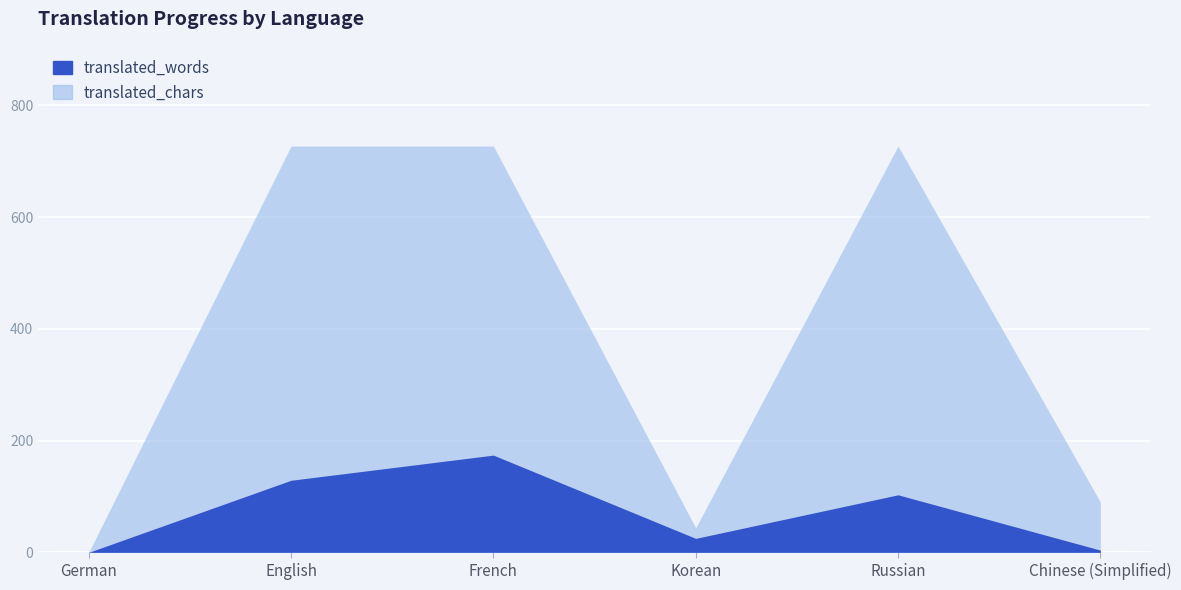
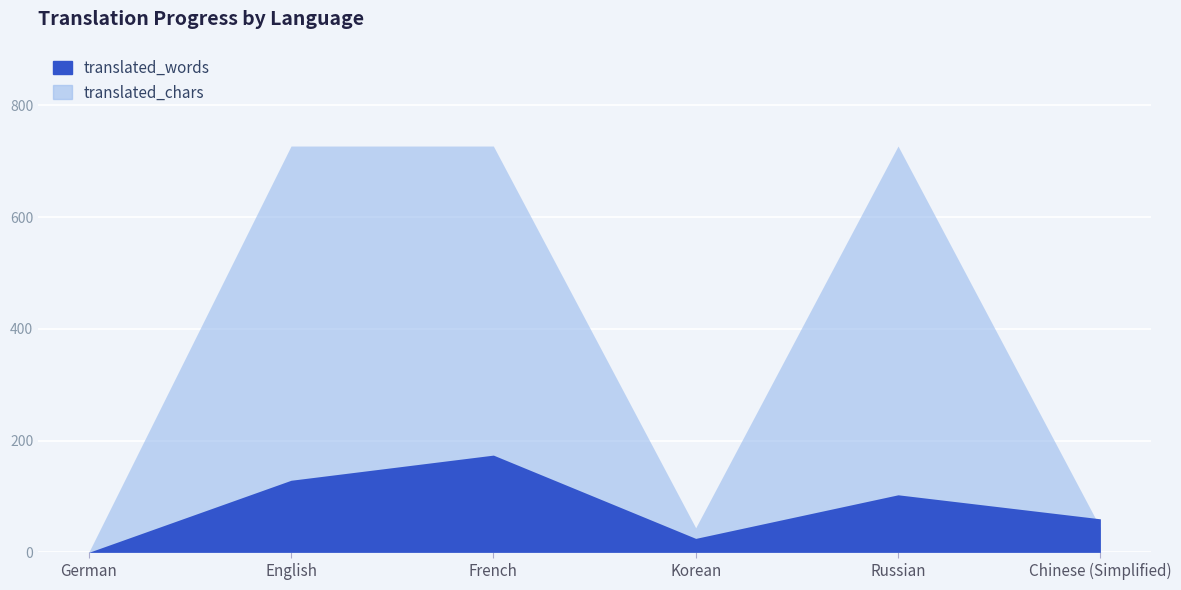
translated_chars, Chinese (Simplified): 90 -> 40
translated_words, Chinese (Simplified): 0 -> 60
